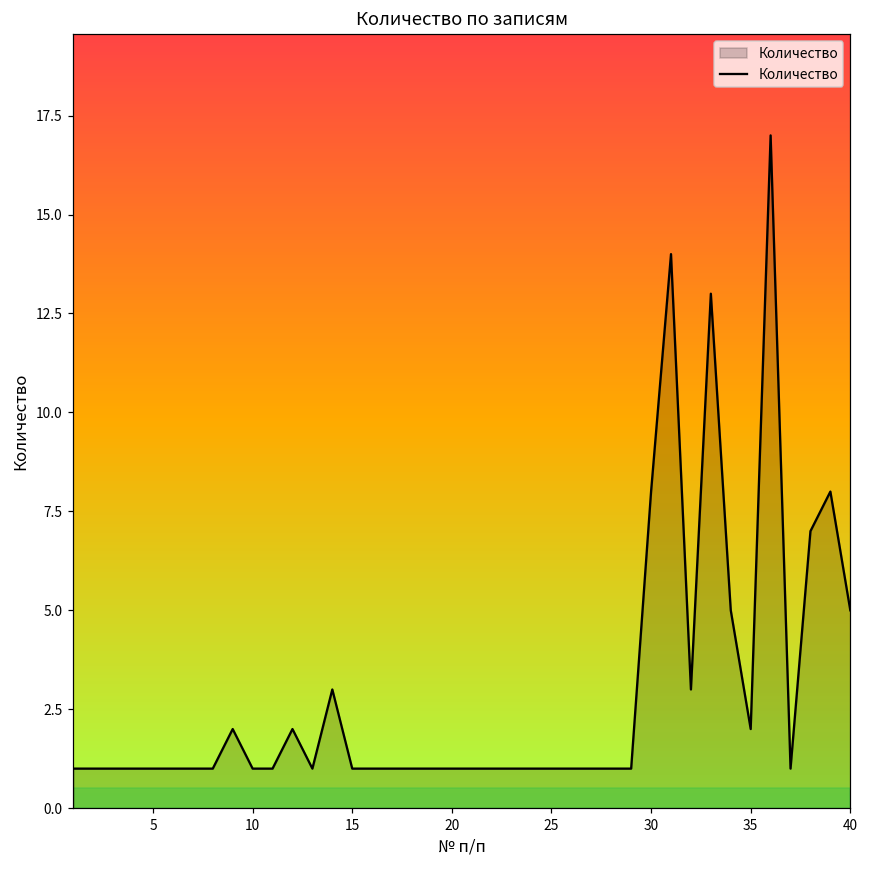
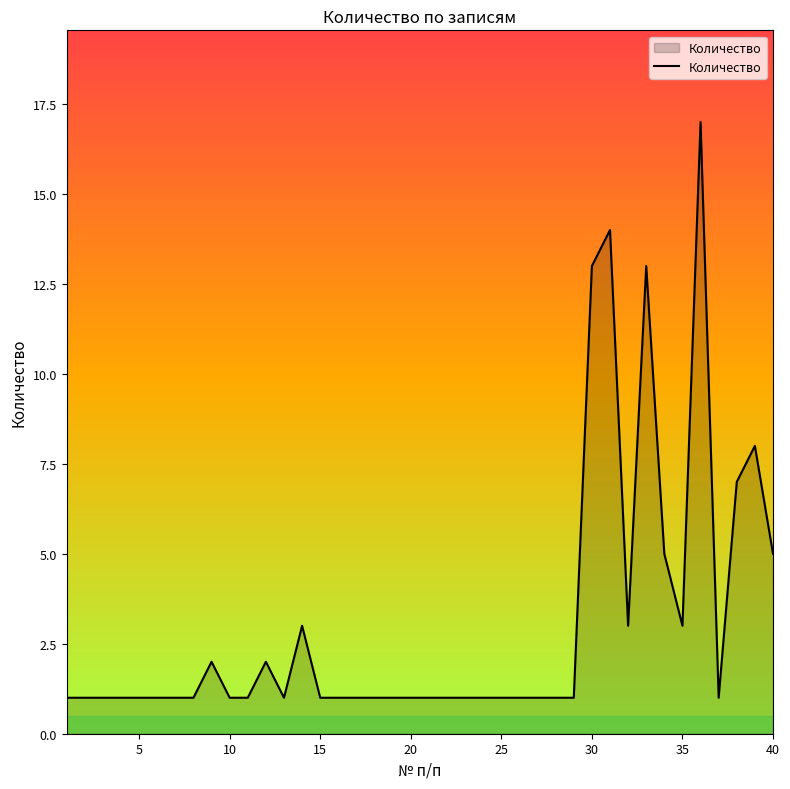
30: 8 -> 13
35: 2 -> 3
